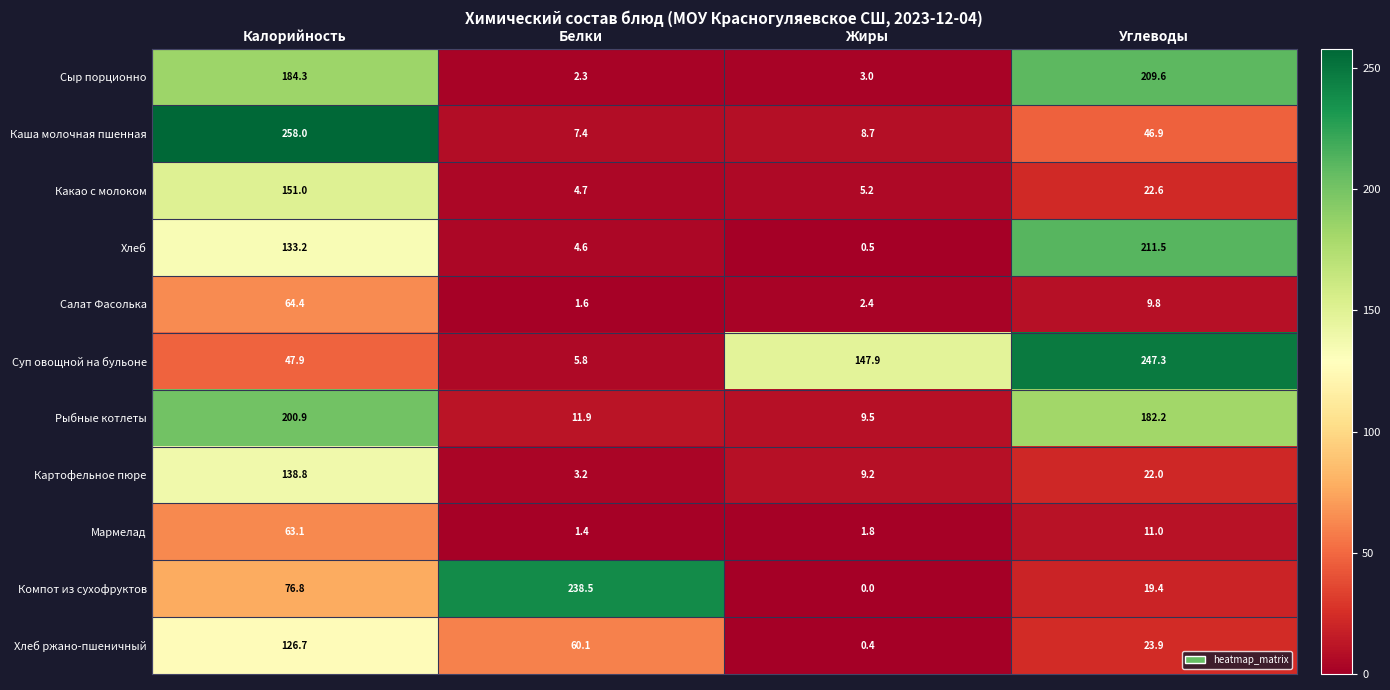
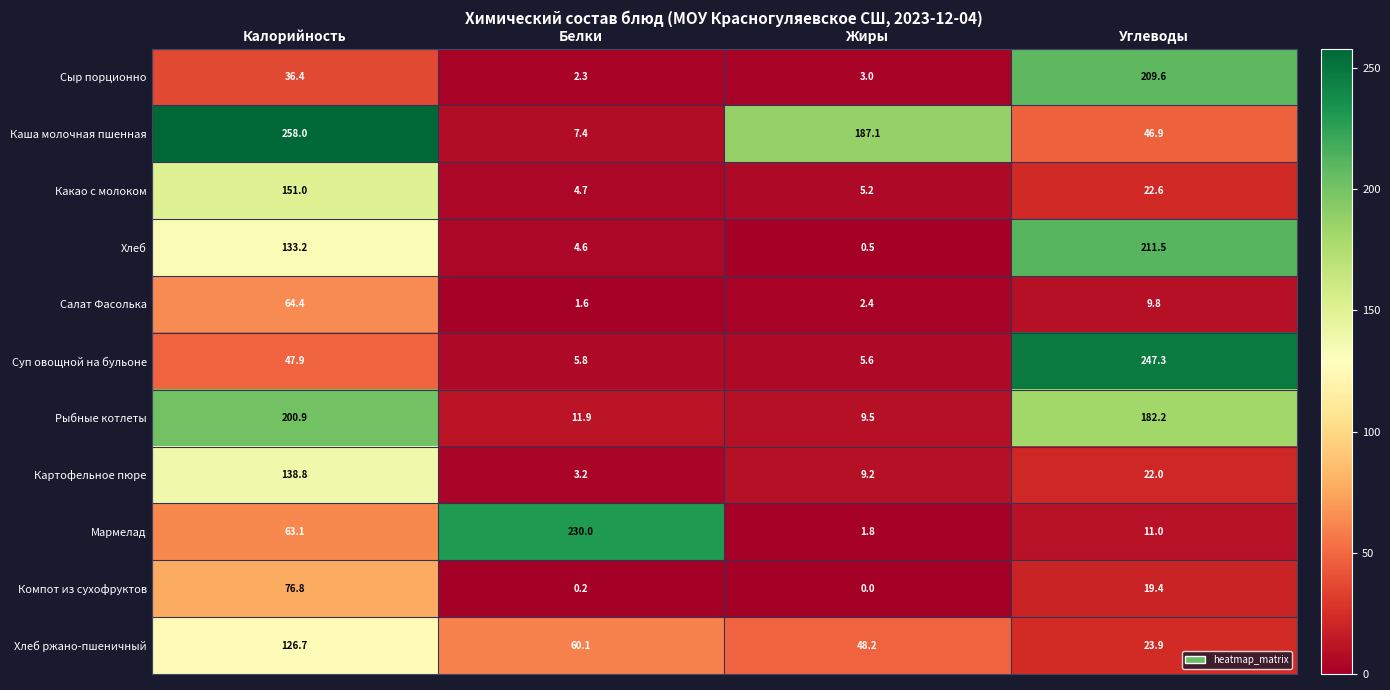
Сыр порционно, Калорийность: 184.3 -> 36.4
Каша молочная пшенная, Жиры: 8.7 -> 187.1
Суп овощной на бульоне, Жиры: 147.9 -> 5.6
Мармелад, Белки: 1.4 -> 230.0
Компот из сухофруктов, Белки: 238.5 -> 0.2
Хлеб ржано-пшеничный, Жиры: 0.4 -> 48.2
